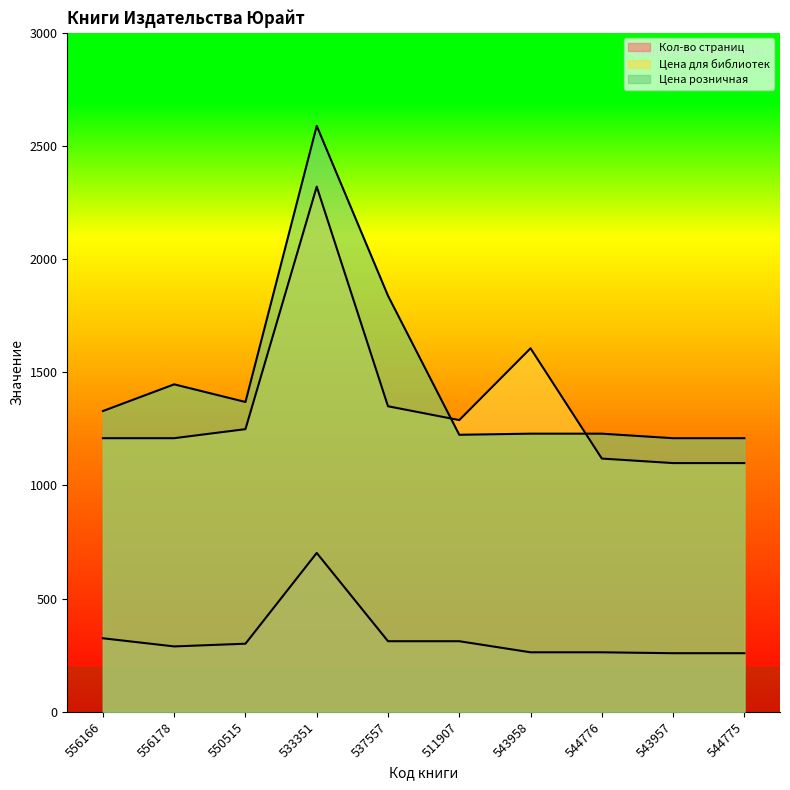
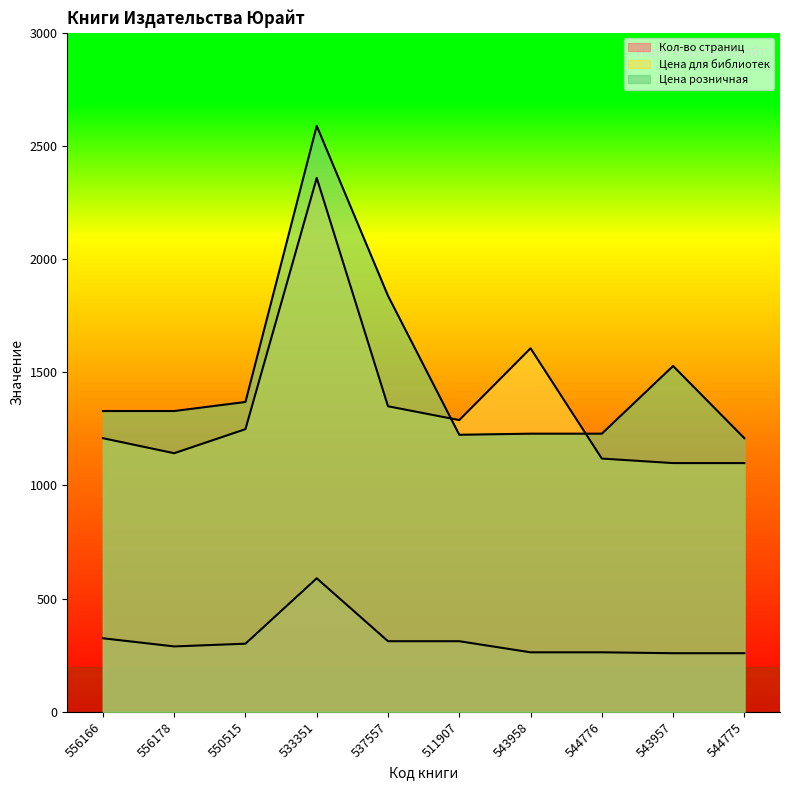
Цена для библиотек, 556178: 1210 -> 1140
Цена розничная, 556178: 1450 -> 1330
Кол-во страниц, 533351: 700 -> 590
Цена для библиотек, 533351: 2320 -> 2360
Цена розничная, 543957: 1210 -> 1530
